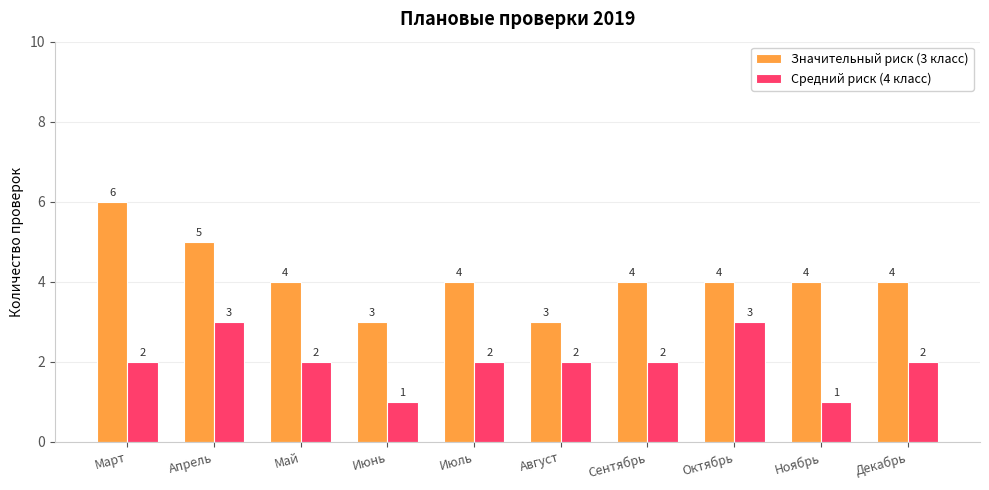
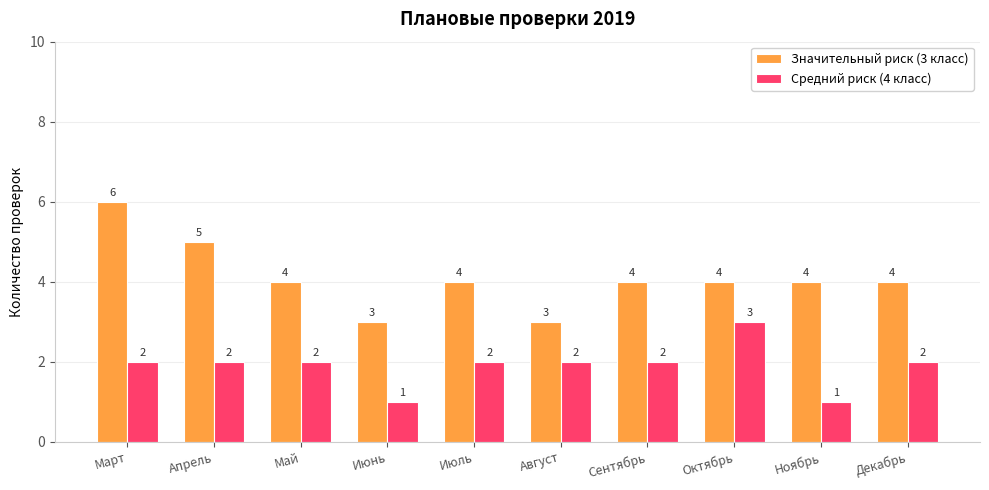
Средний риск (4 класс), Апрель: 3 -> 2
